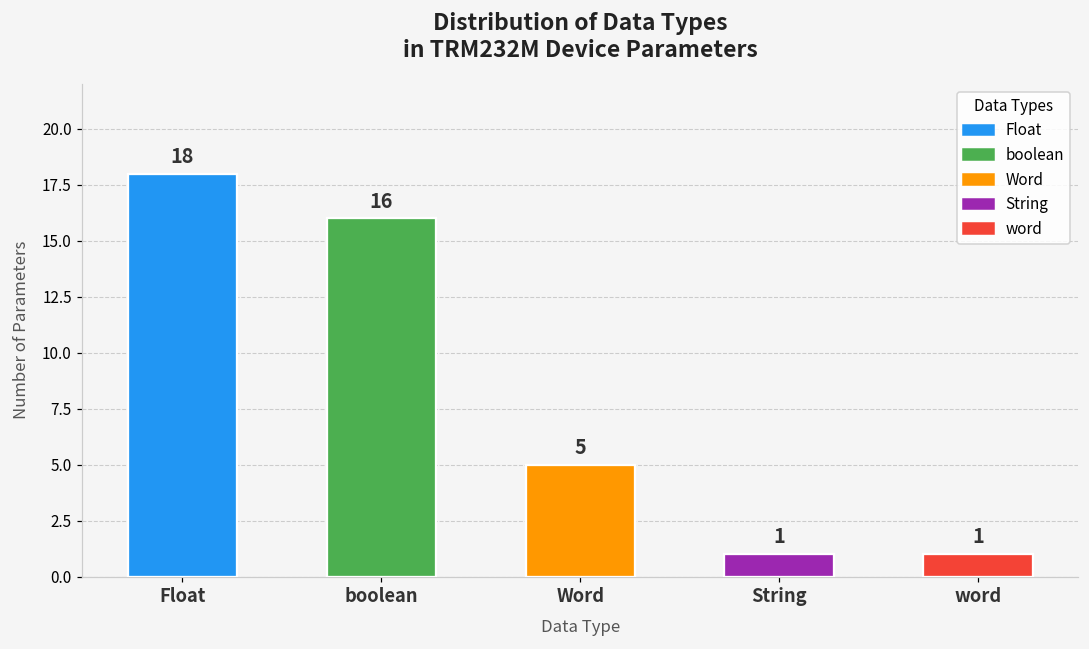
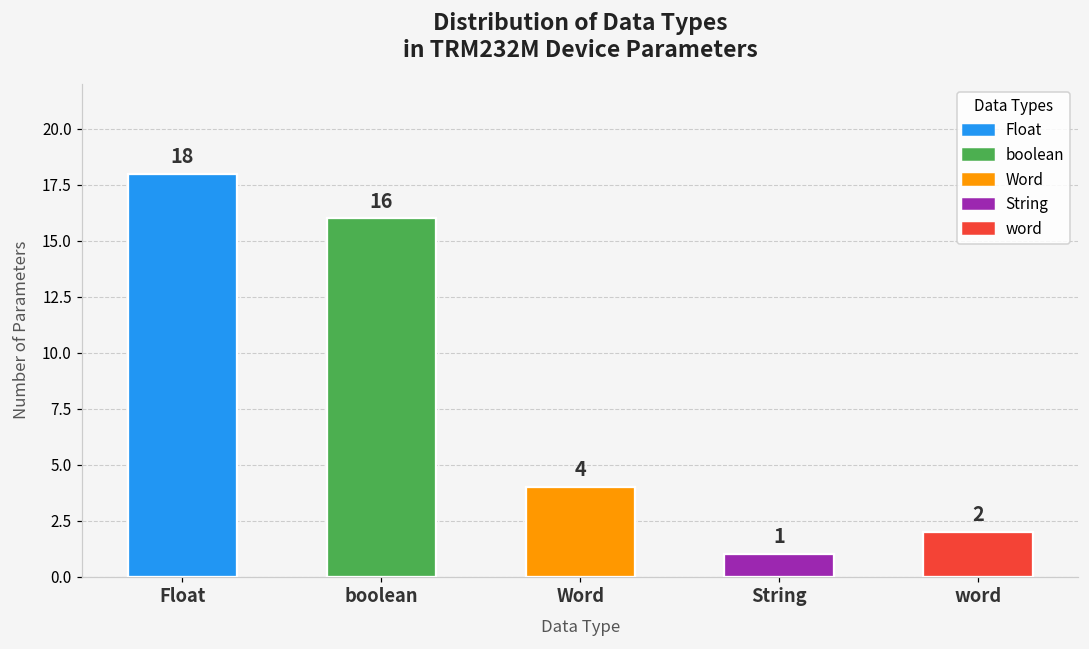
Word: 5 -> 4
word: 1 -> 2
